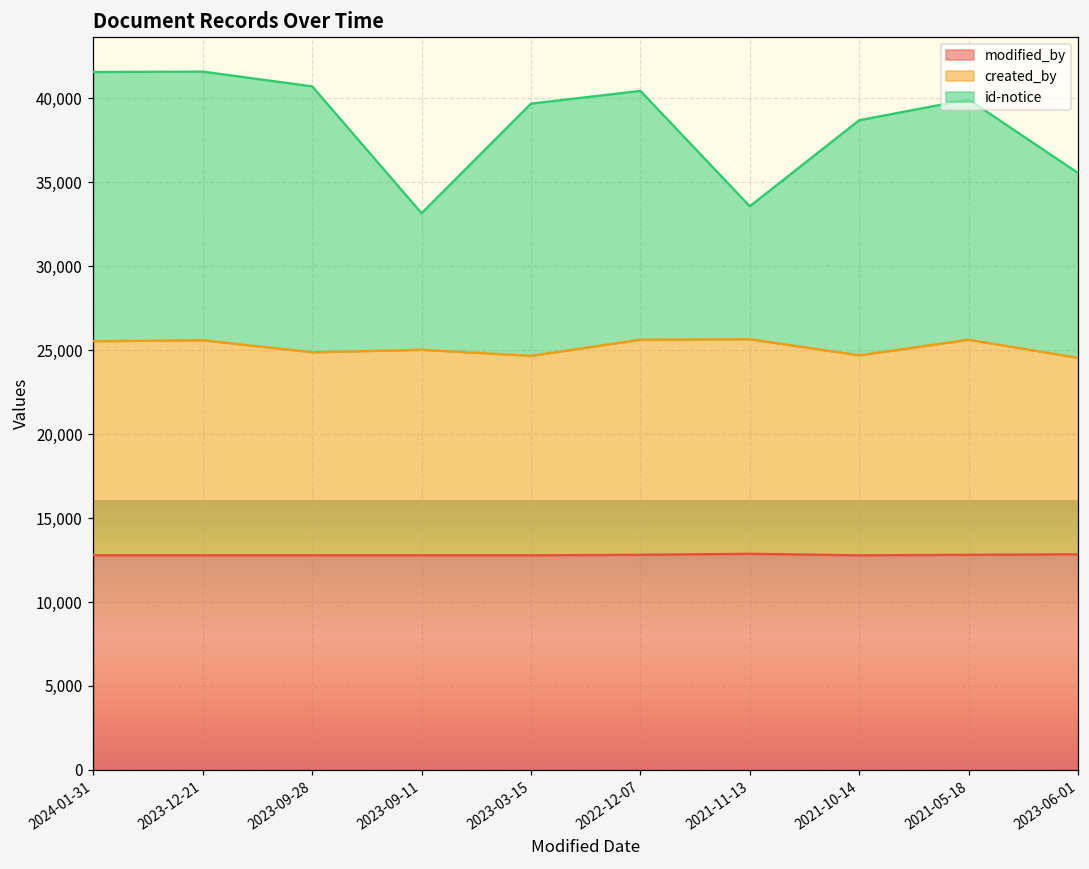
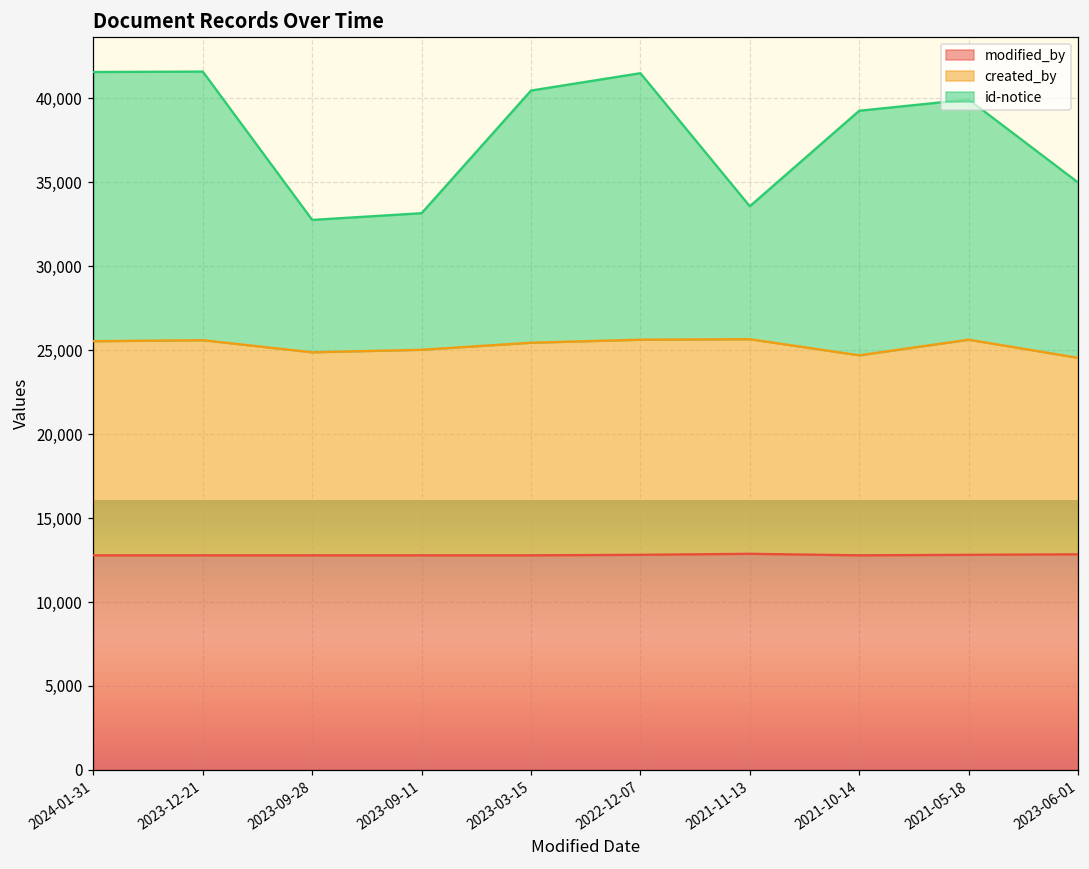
id-notice, 2023-09-28: 15,800 -> 7,900
created_by, 2023-03-15: 11,900 -> 12,700
id-notice, 2022-12-07: 14,800 -> 15,900
id-notice, 2021-10-14: 14,000 -> 14,600
id-notice, 2023-06-01: 11,000 -> 10,400
